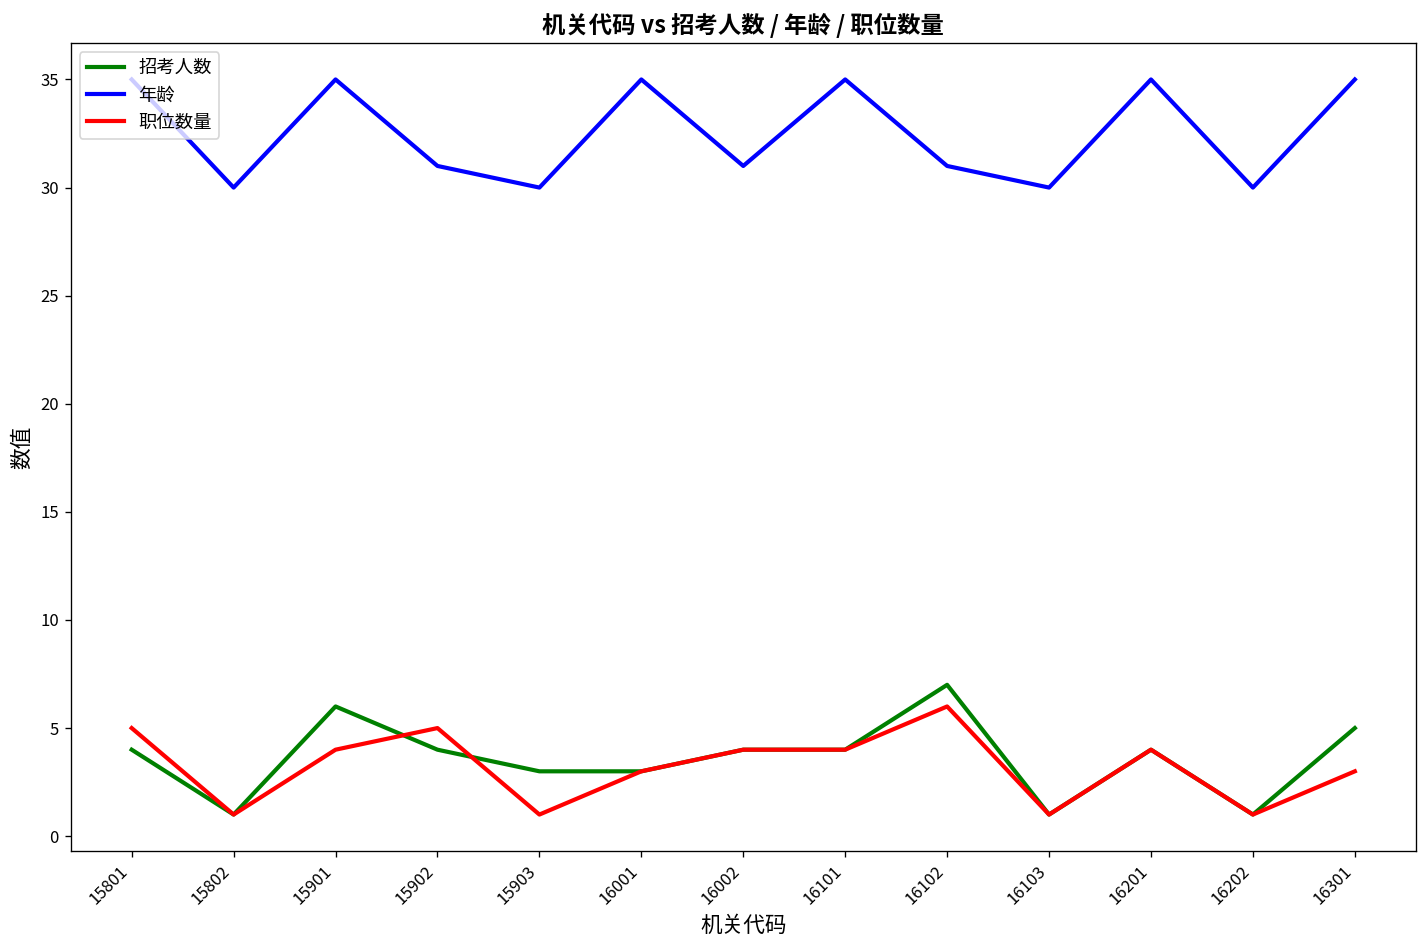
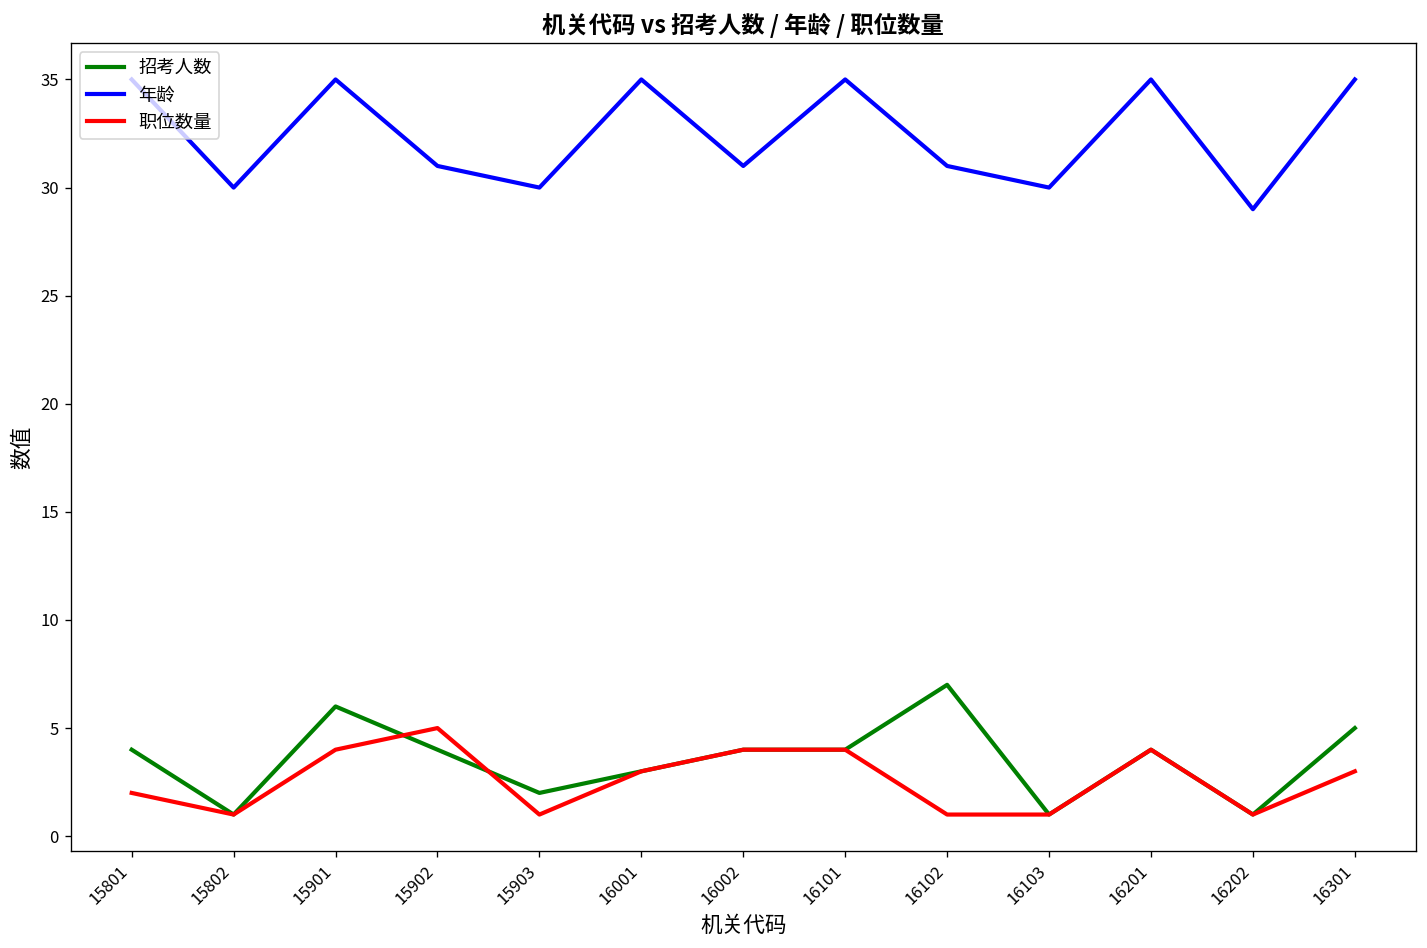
职位数量, 15801: 5 -> 2
招考人数, 15903: 3 -> 2
职位数量, 16102: 6 -> 1
年龄, 16202: 30 -> 29
